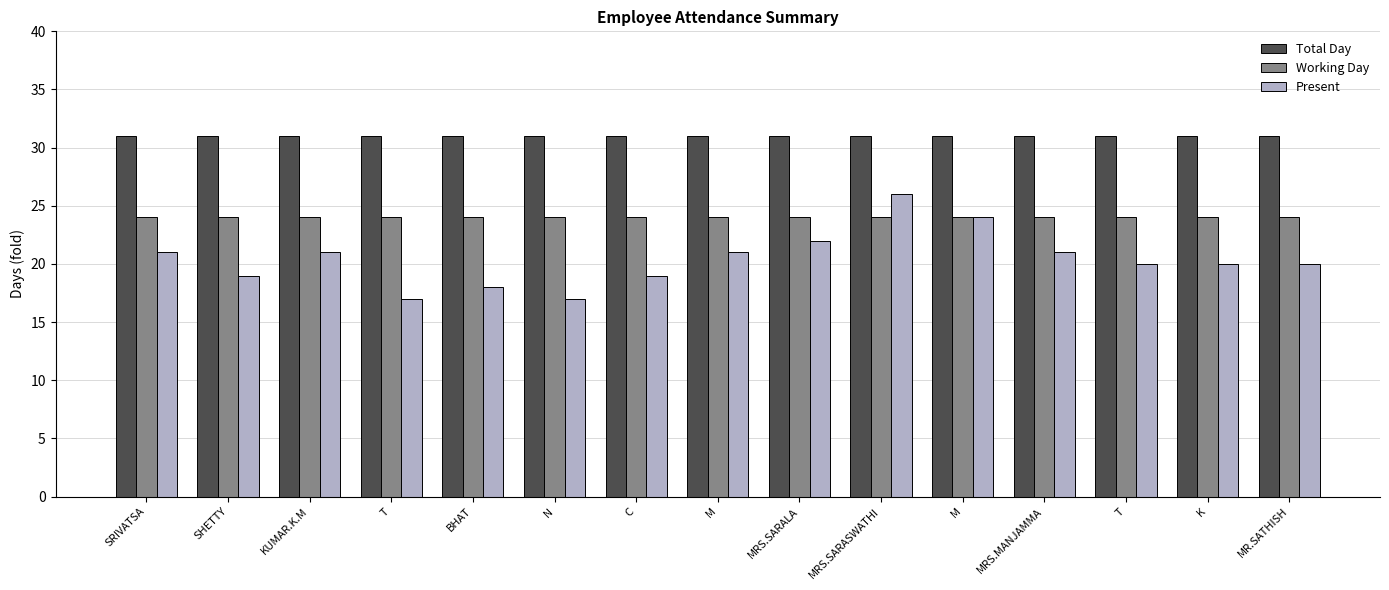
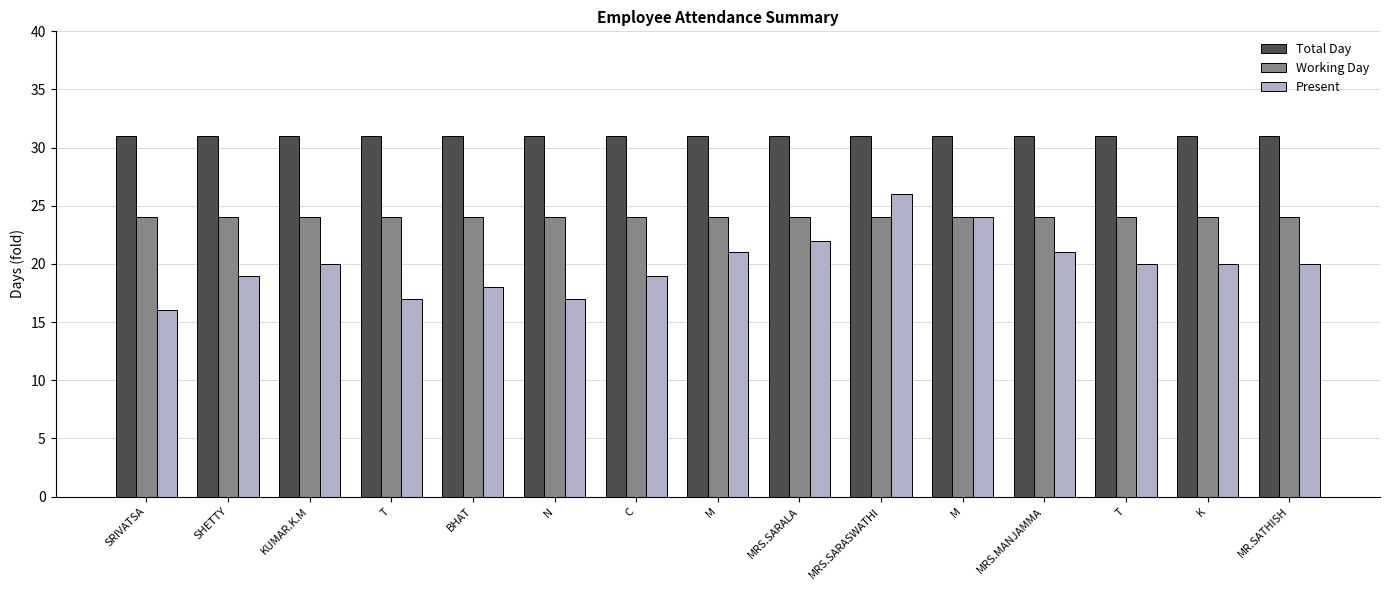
Present, SRIVATSA: 21 -> 16
Present, KUMAR.K.M: 21 -> 20
